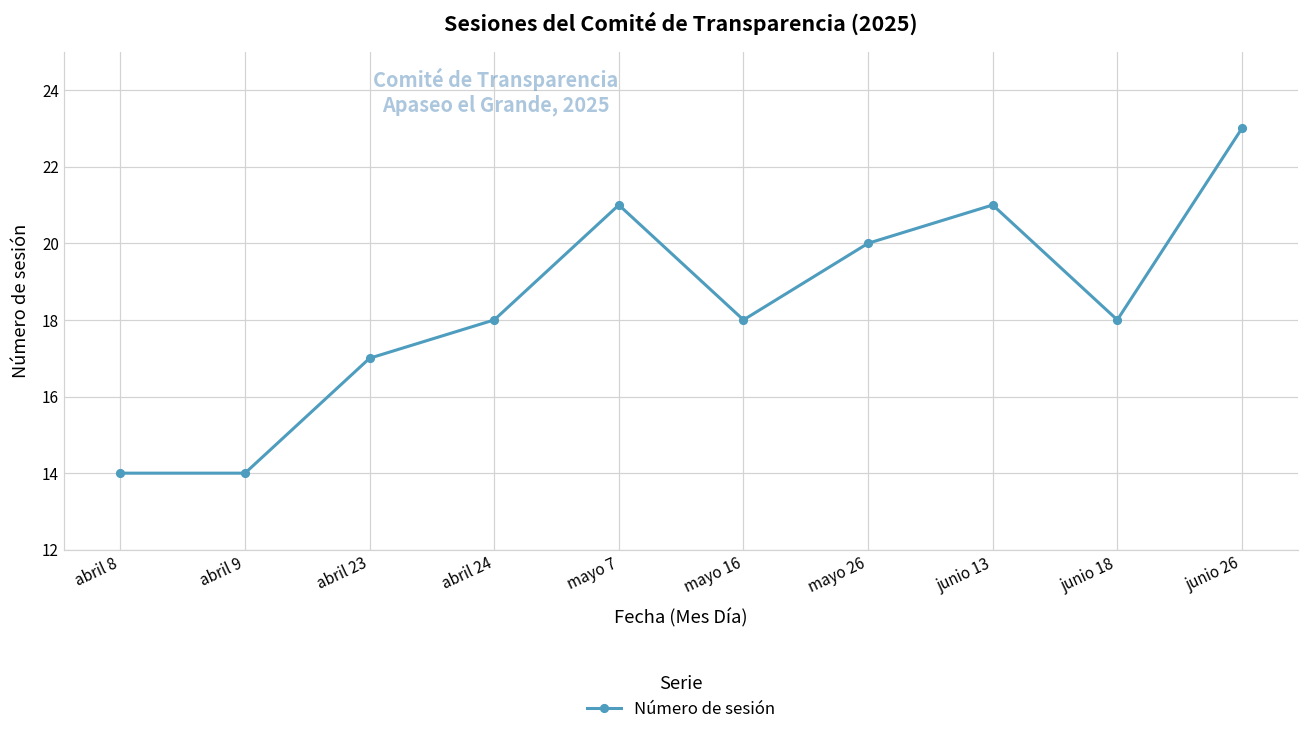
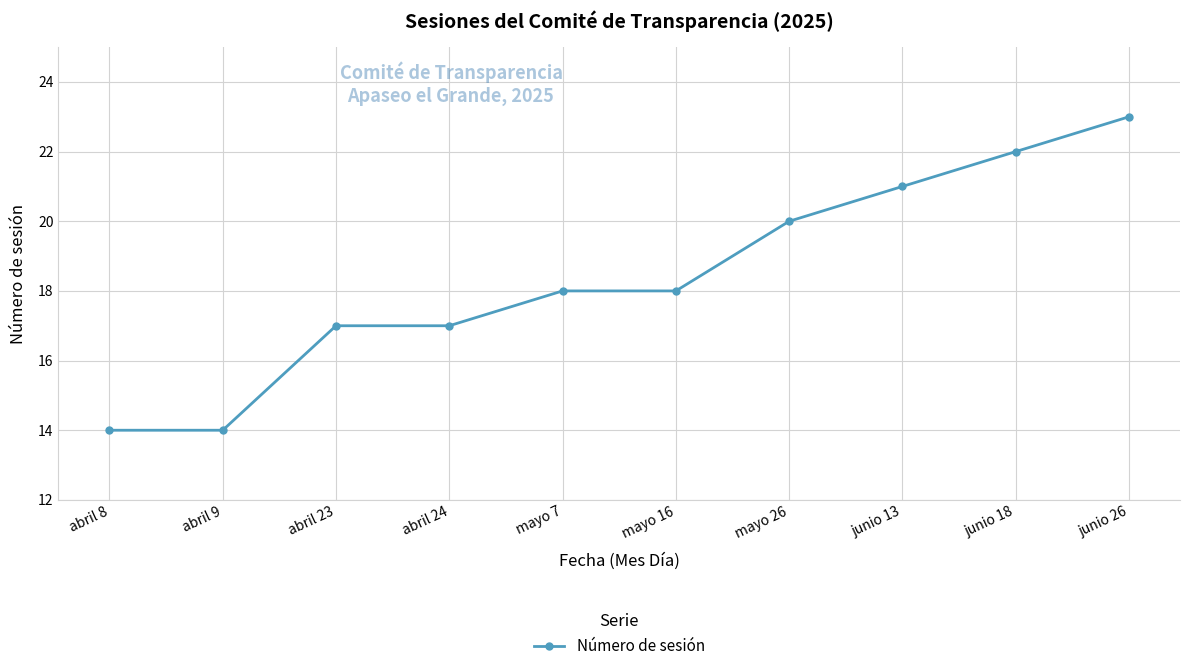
abril 24: 18 -> 17
mayo 7: 21 -> 18
junio 18: 18 -> 22
